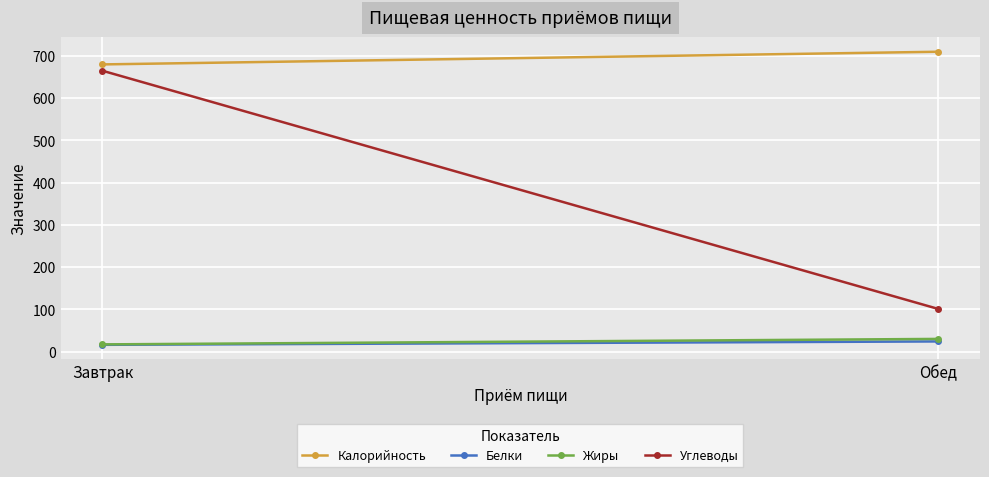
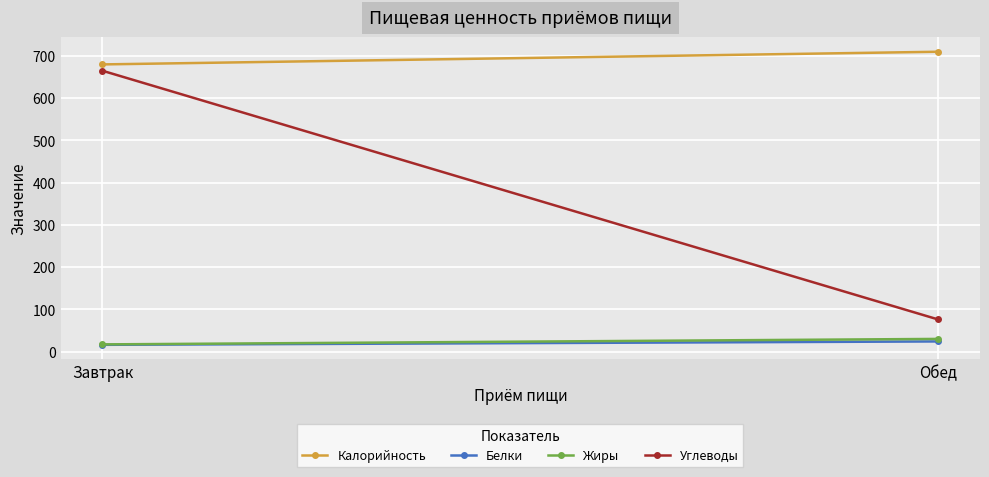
Углеводы, Обед: 100 -> 80
